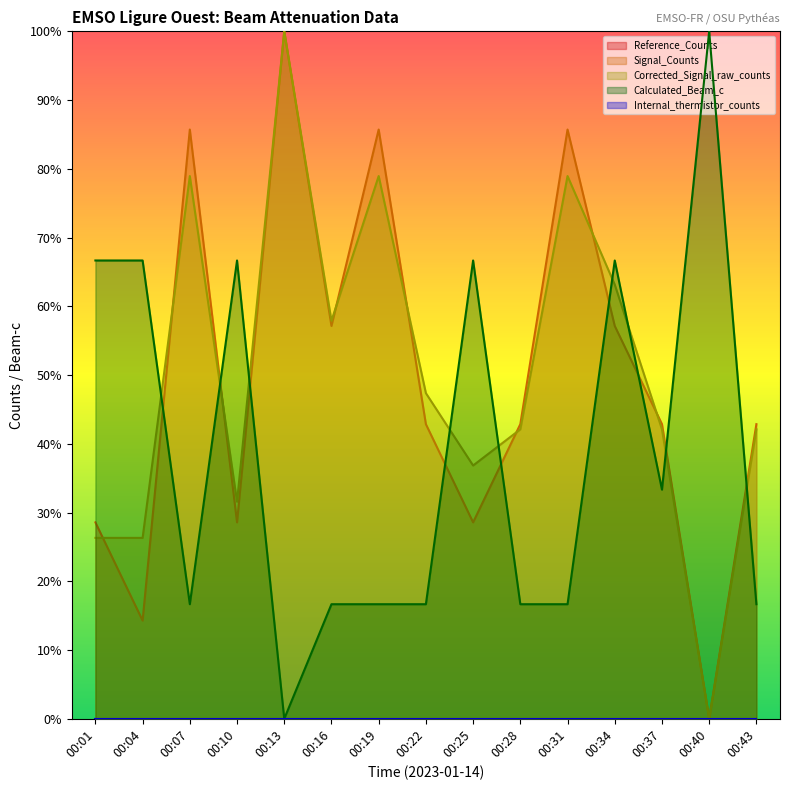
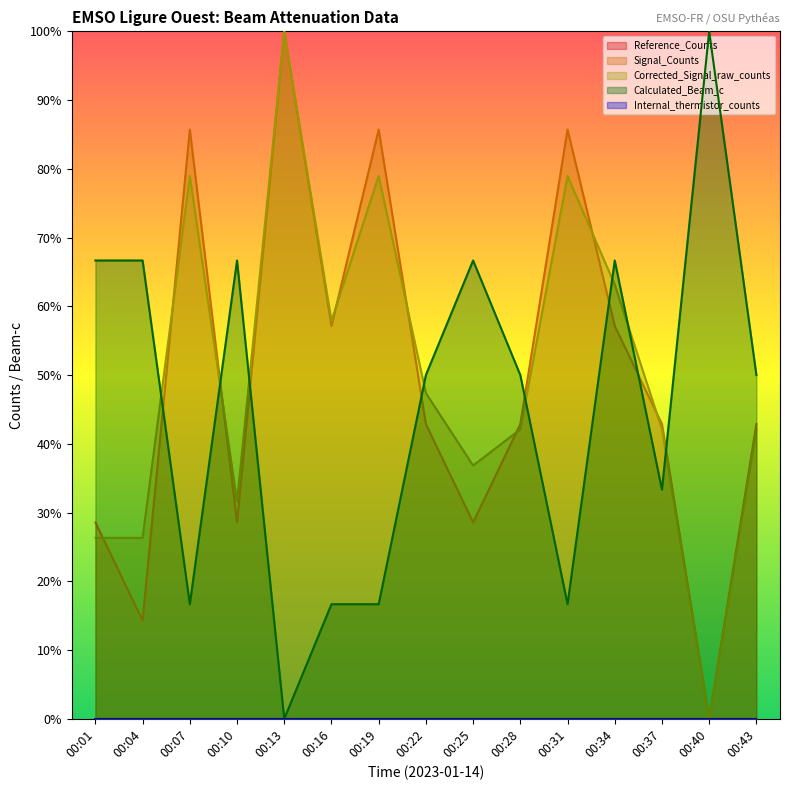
Calculated_Beam_c, 00:22: 17% -> 50%
Calculated_Beam_c, 00:28: 17% -> 50%
Calculated_Beam_c, 00:43: 17% -> 50%
